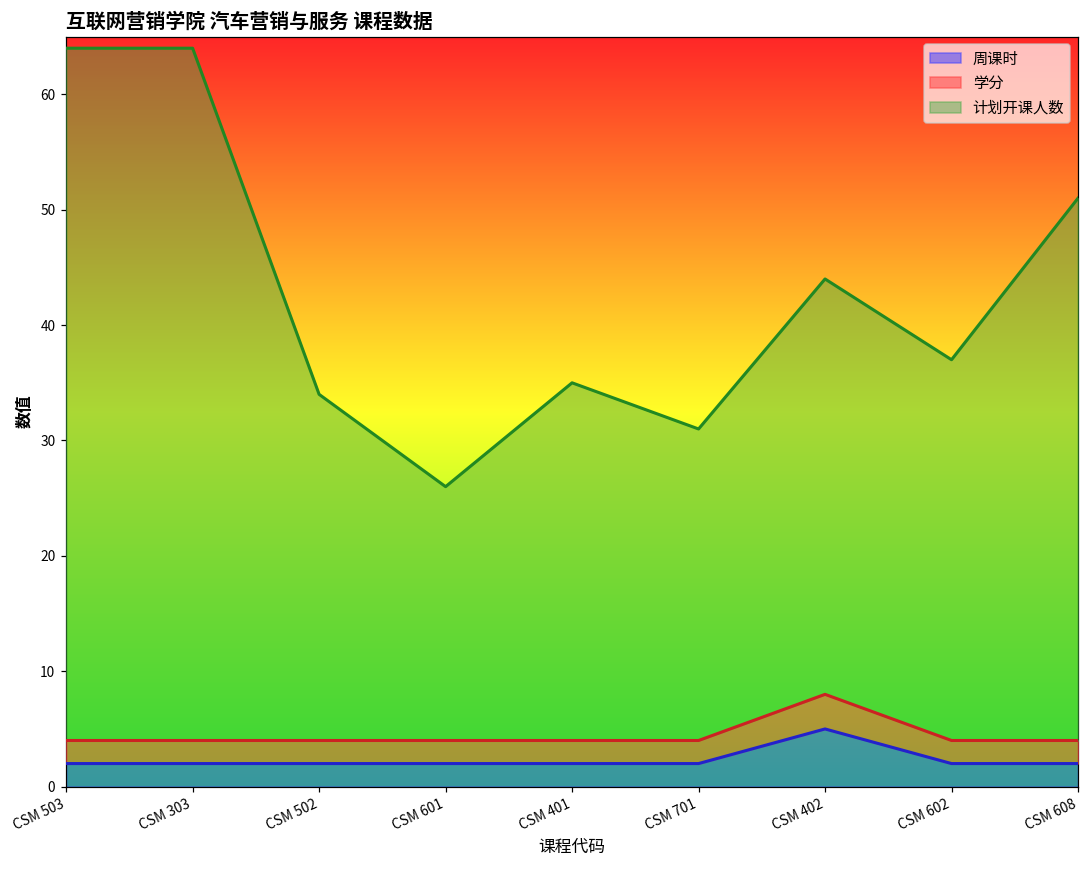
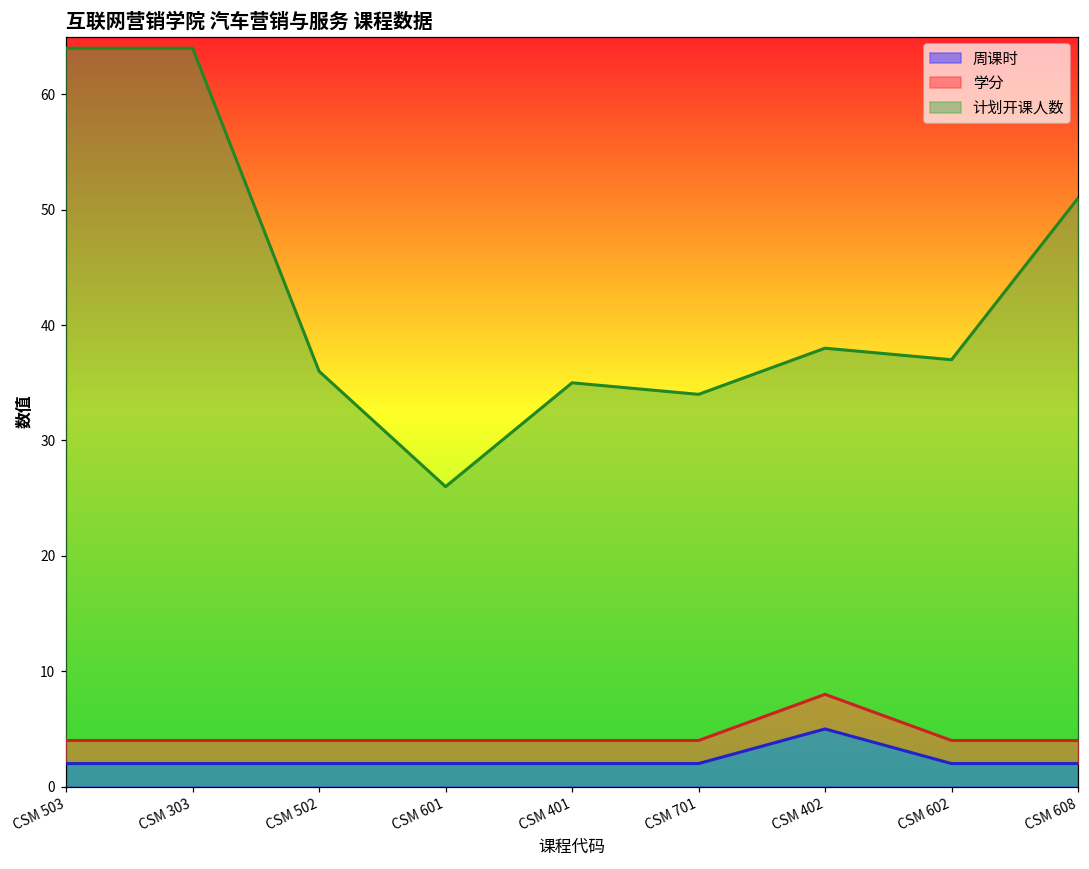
计划开课人数, CSM 502: 30 -> 32
计划开课人数, CSM 701: 27 -> 30
计划开课人数, CSM 402: 36 -> 30
